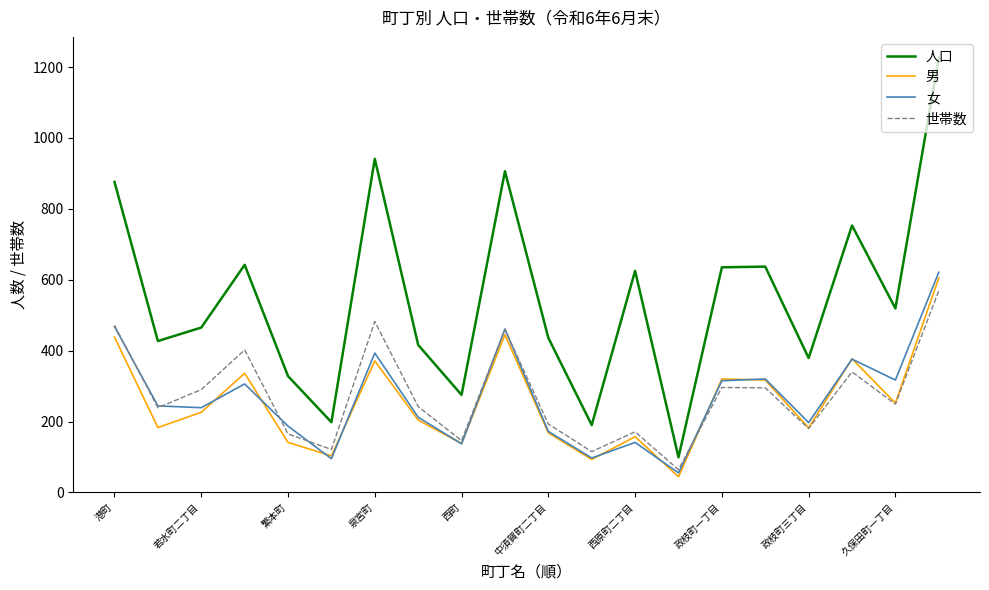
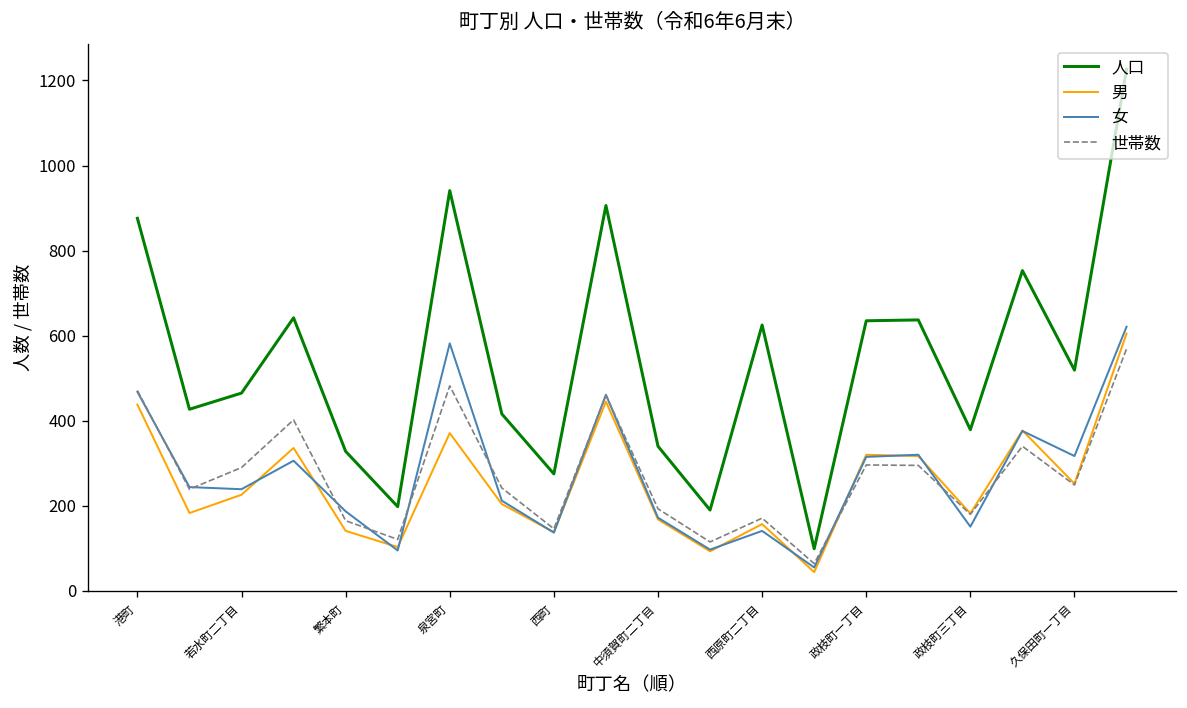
女, 泉宮町: 390 -> 580
人口, 中須賀町二丁目: 440 -> 340
女, 政枝町三丁目: 200 -> 150
